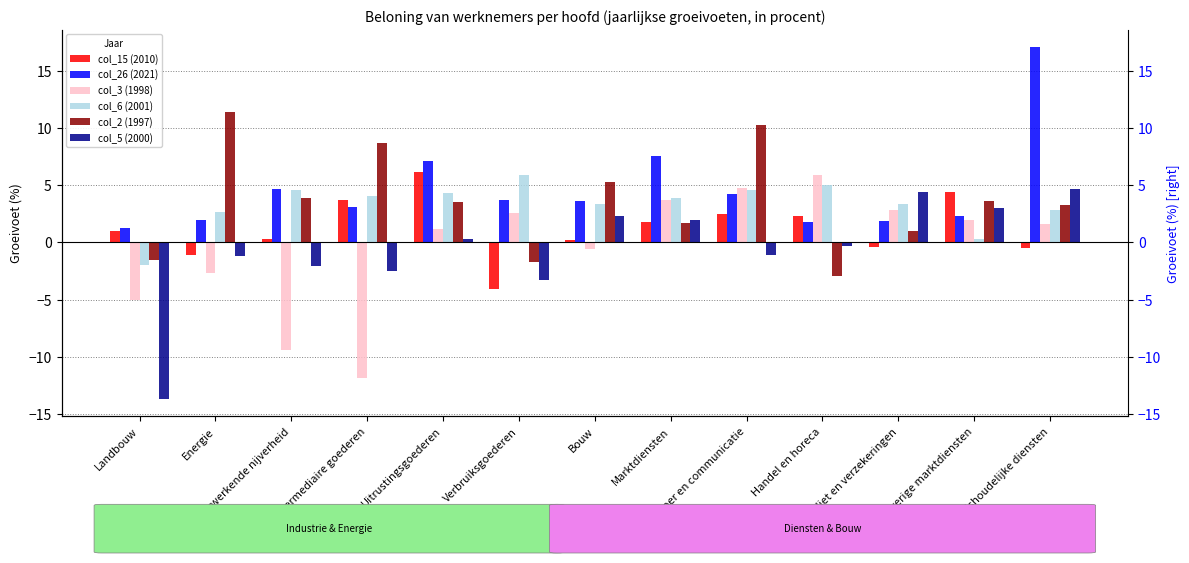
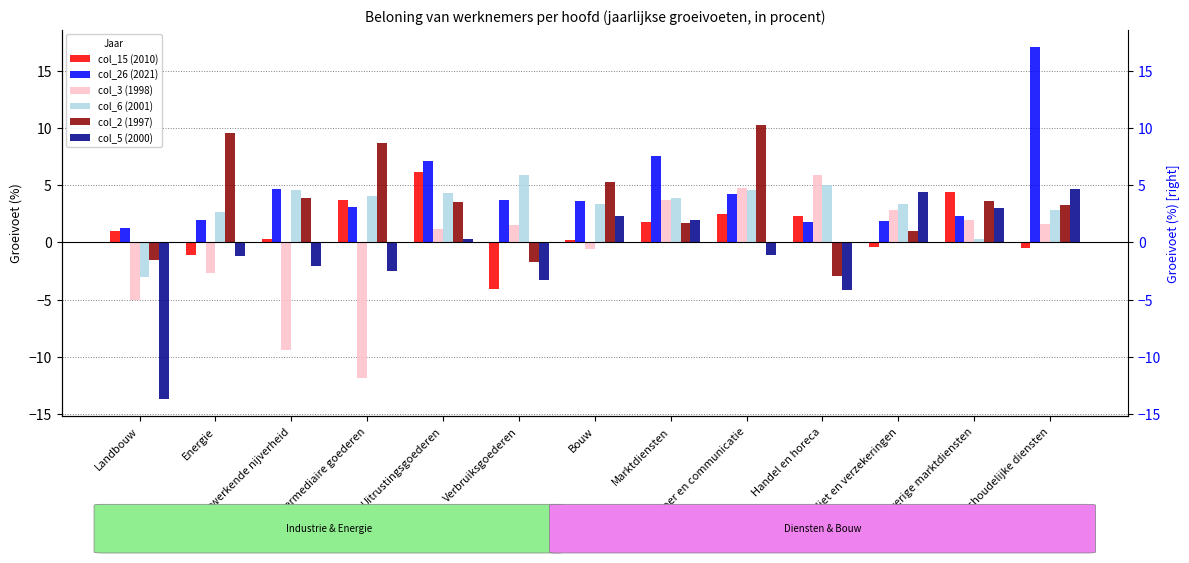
col_6 (2001), Landbouw: -2 -> -3
col_2 (1997), Energie: 11.4 -> 9.6
col_3 (1998), Verbruiksgoederen: 2.6 -> 1.5
col_5 (2000), Handel en horeca: -0.3 -> -4.2
